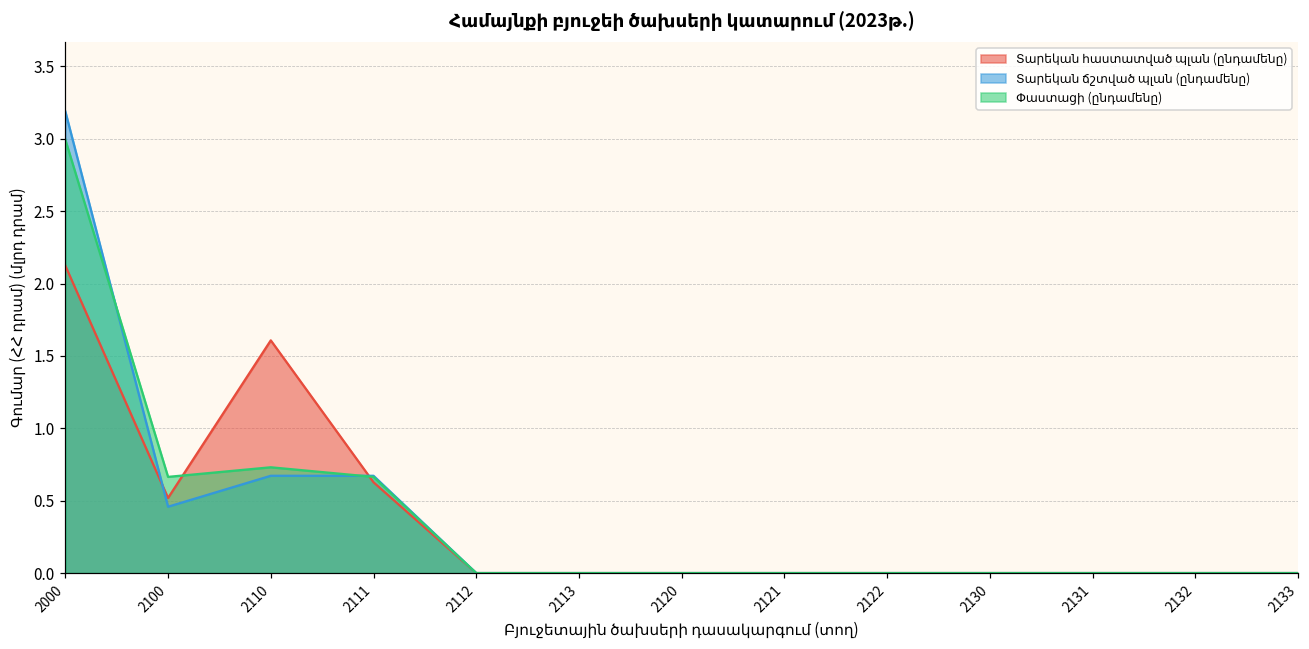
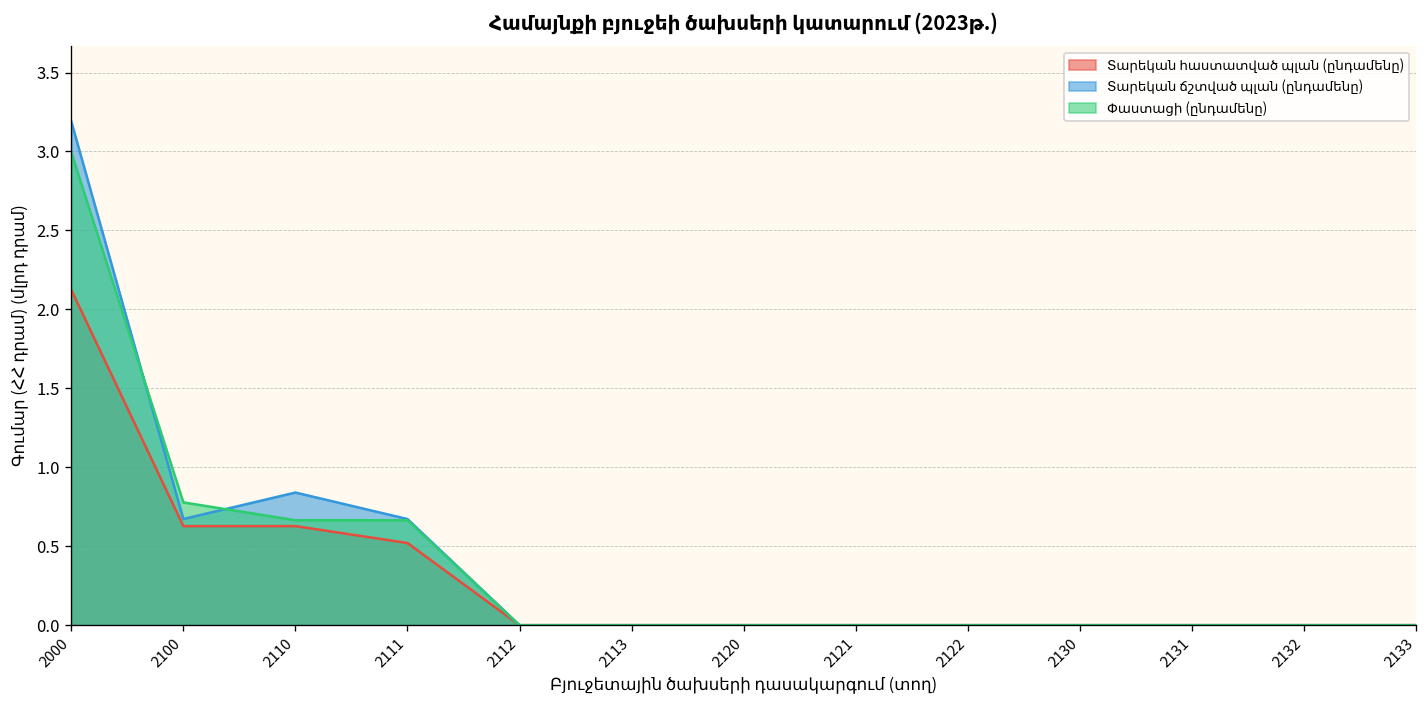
Տարեկան հաստատված պլան (ընդամենը), 2100: 0.52 -> 0.63
Տարեկան ճշտված պլան (ընդամենը), 2100: 0.46 -> 0.67
Փաստացի (ընդամենը), 2100: 0.66 -> 0.78
Տարեկան հաստատված պլան (ընդամենը), 2110: 1.61 -> 0.63
Տարեկան ճշտված պլան (ընդամենը), 2110: 0.67 -> 0.84
Փաստացի (ընդամենը), 2110: 0.73 -> 0.66
Տարեկան հաստատված պլան (ընդամենը), 2111: 0.63 -> 0.52
